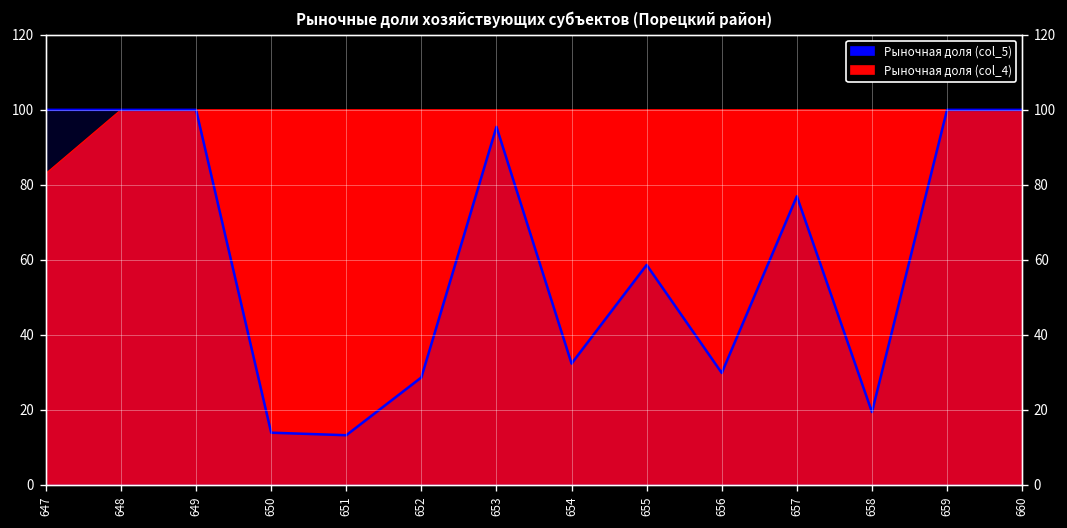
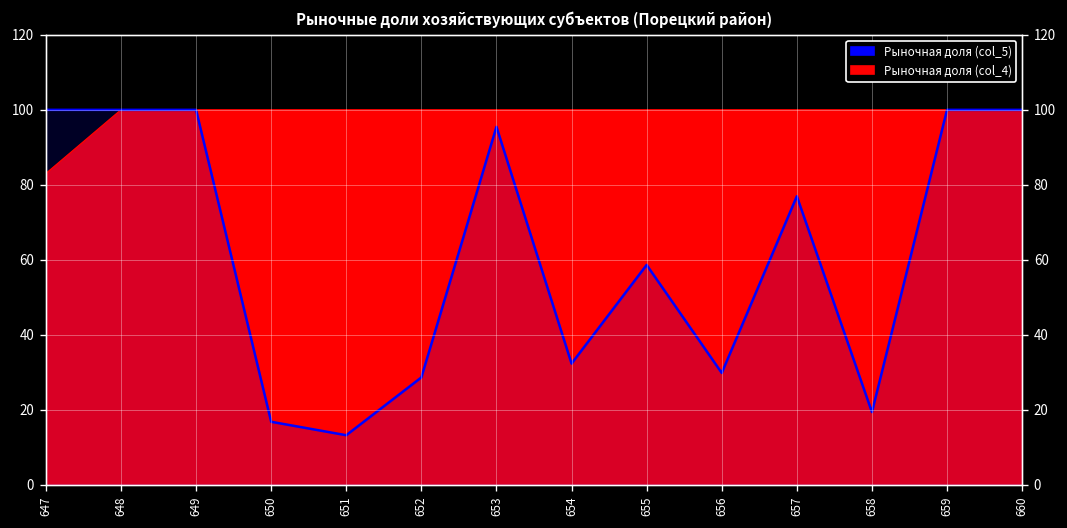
Рыночная доля (col_5), 650: 14 -> 17
